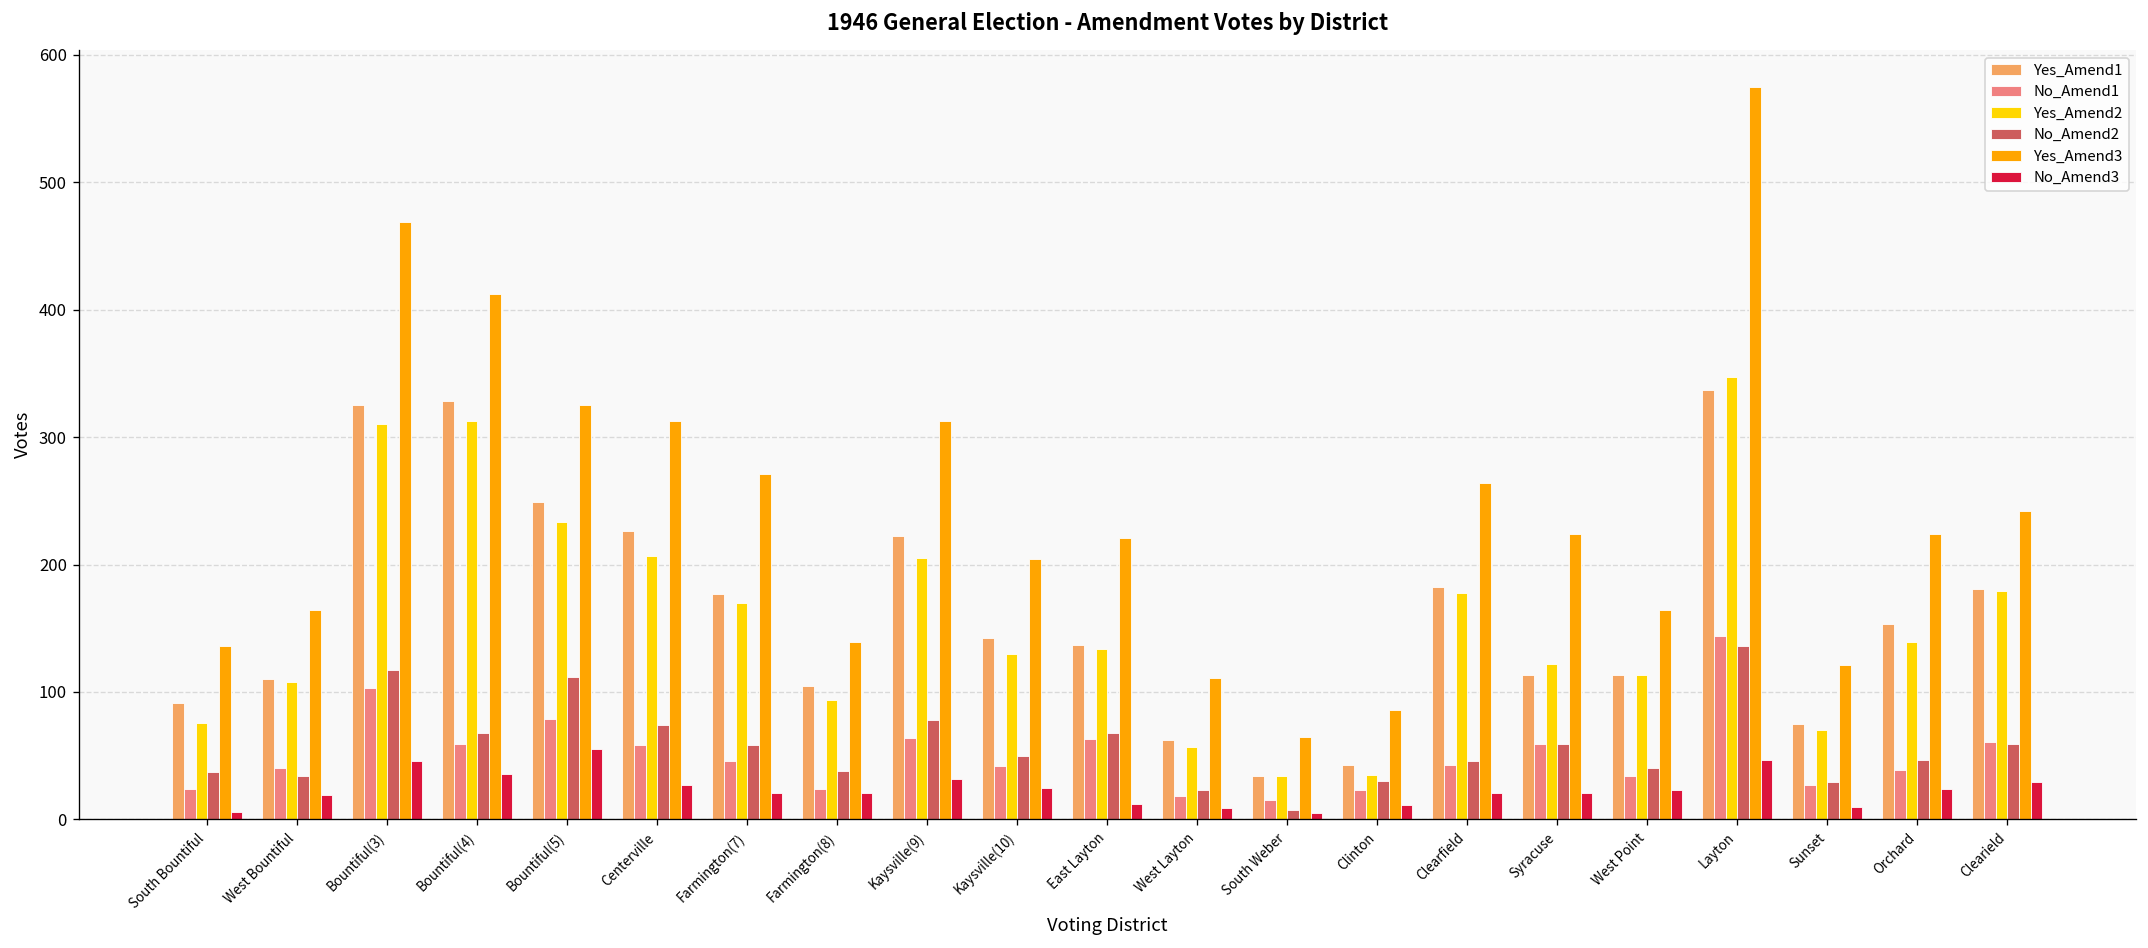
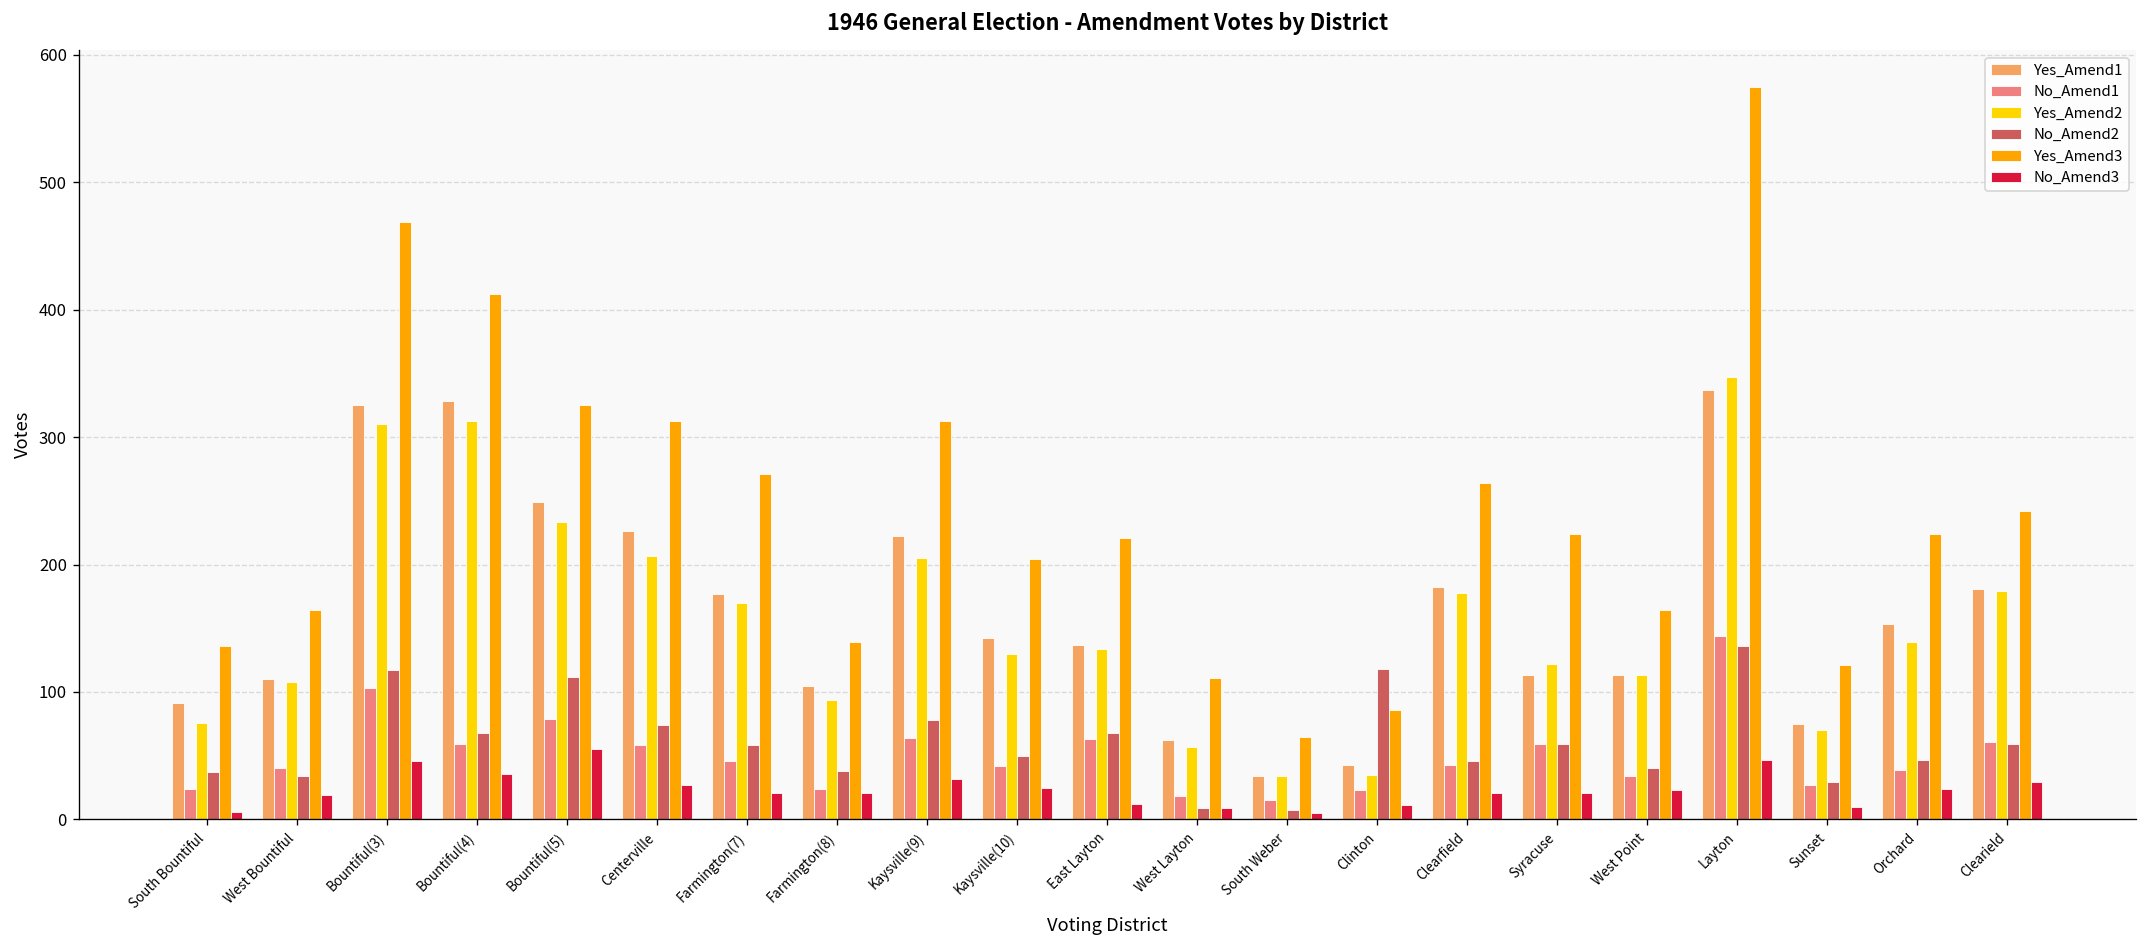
No_Amend2, West Layton: 23 -> 9
No_Amend2, Clinton: 30 -> 118
